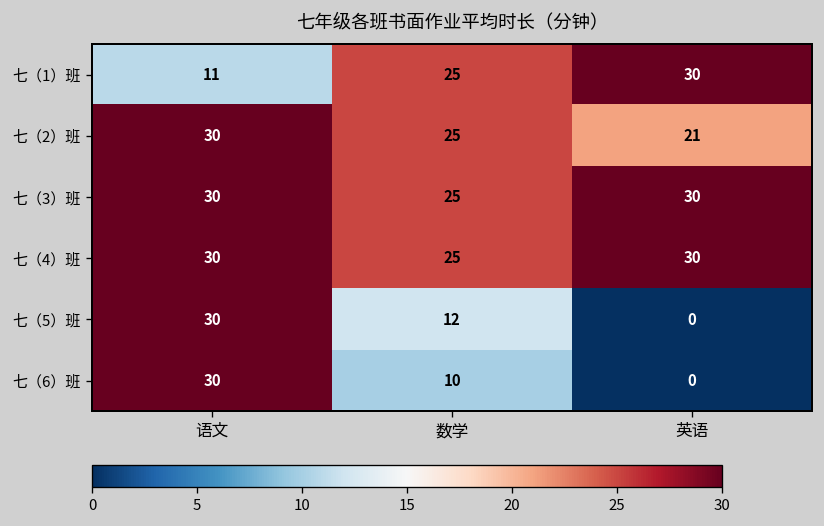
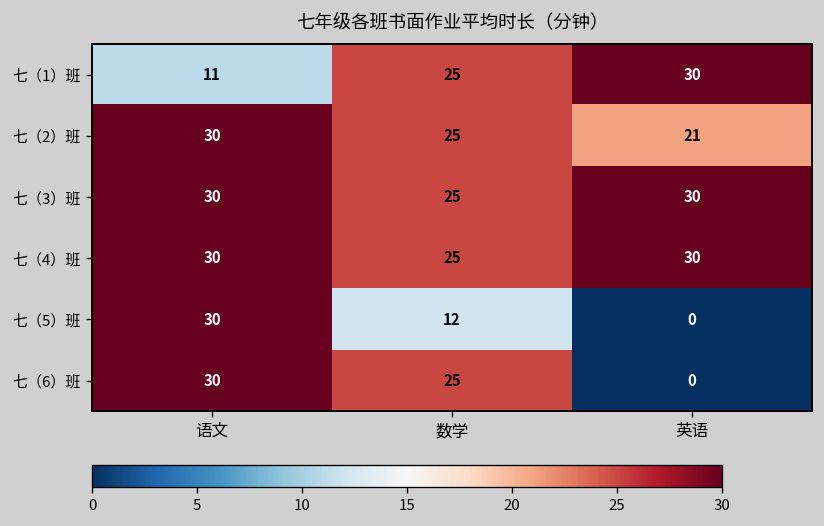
七（6）班, 数学: 10 -> 25
